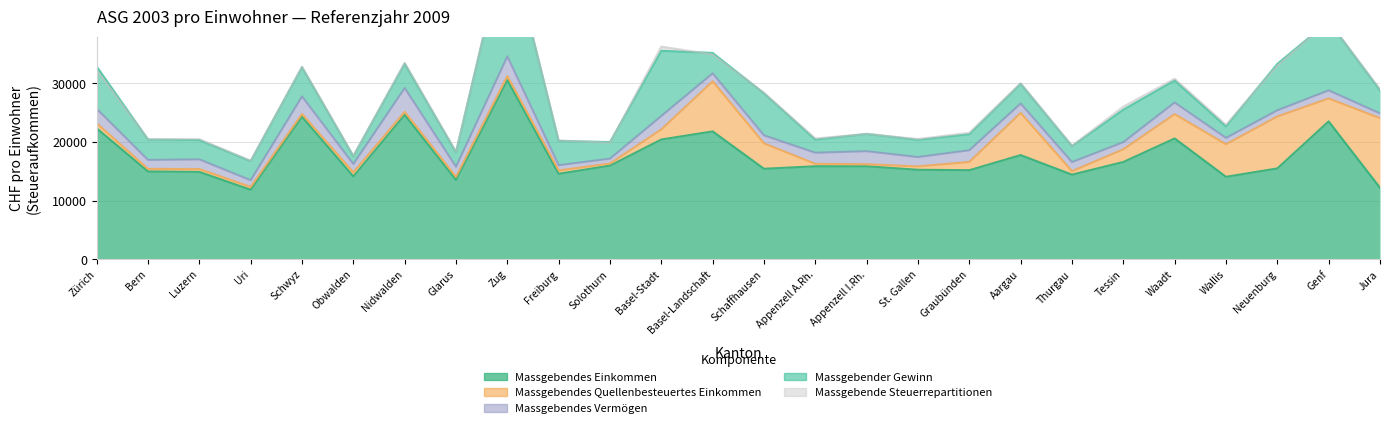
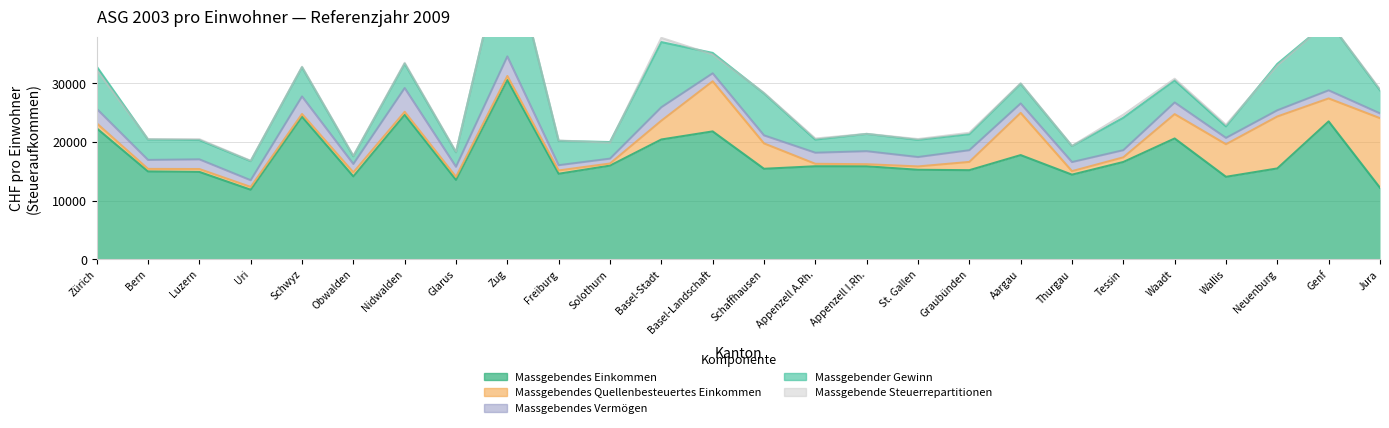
Massgebendes Quellenbesteuertes Einkommen, Basel-Stadt: 2000 -> 3000
Massgebendes Quellenbesteuertes Einkommen, Tessin: 2000 -> 1000
